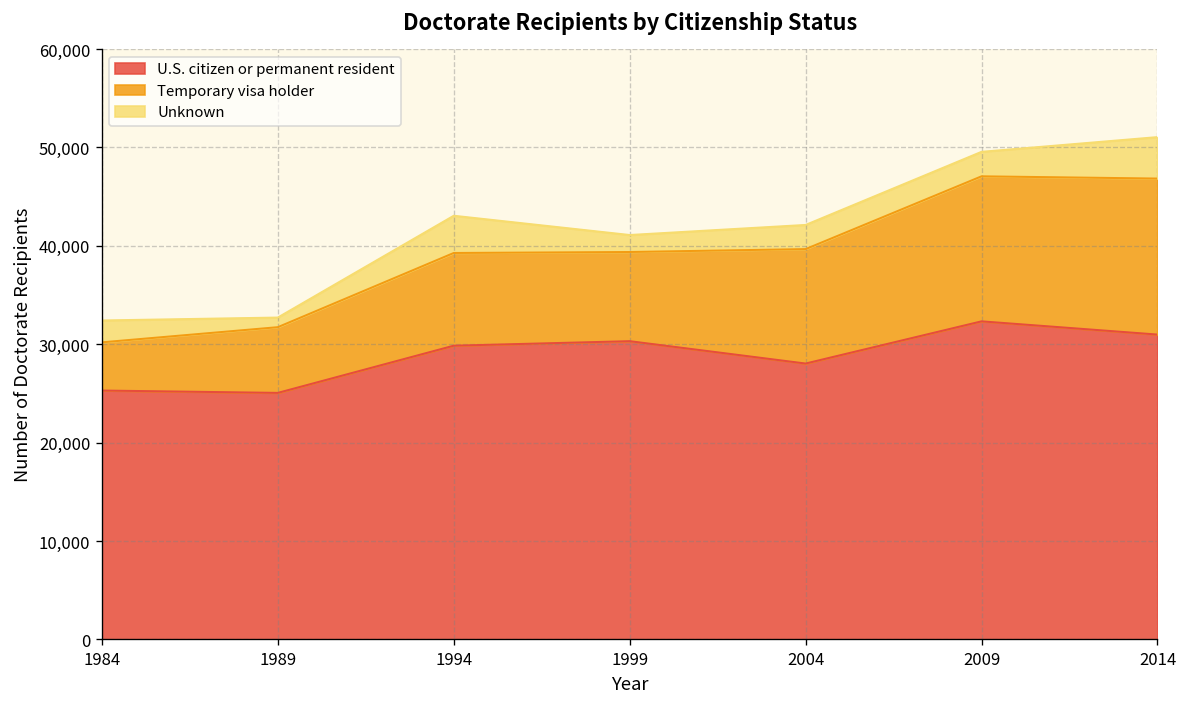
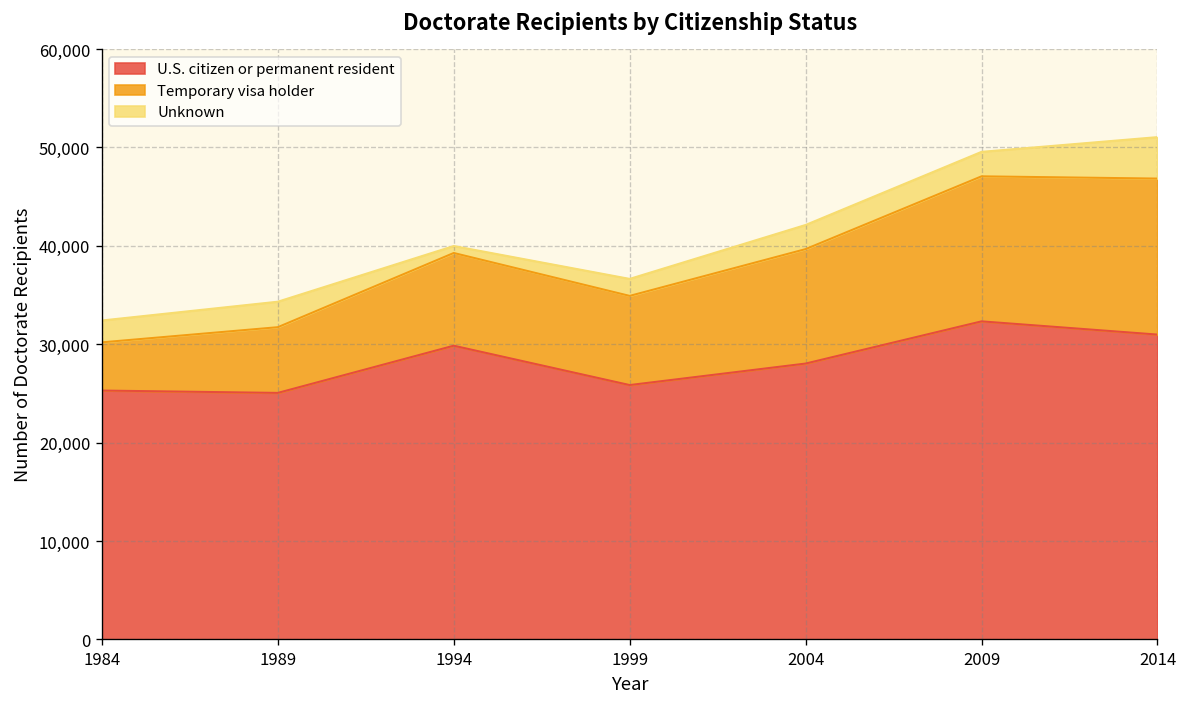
Unknown, 1989: 1,000 -> 3,000
Unknown, 1994: 4,000 -> 1,000
U.S. citizen or permanent resident, 1999: 30,000 -> 26,000
